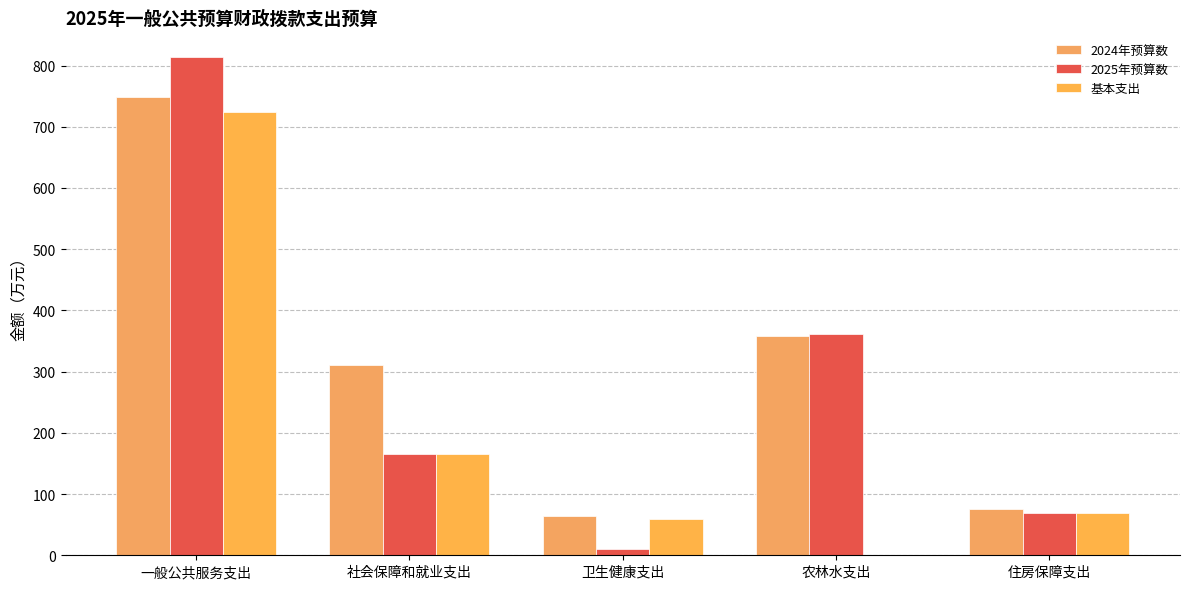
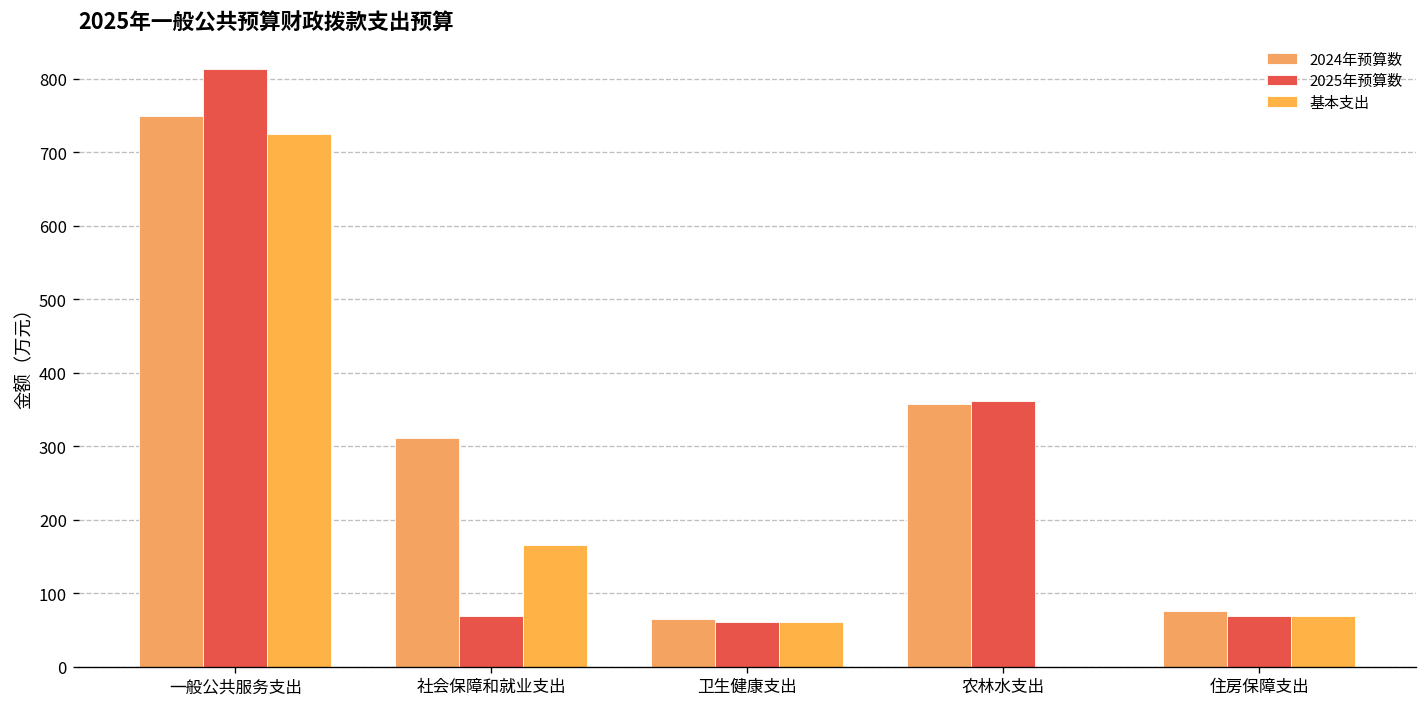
2025年预算数, 社会保障和就业支出: 170 -> 70
2025年预算数, 卫生健康支出: 10 -> 60
